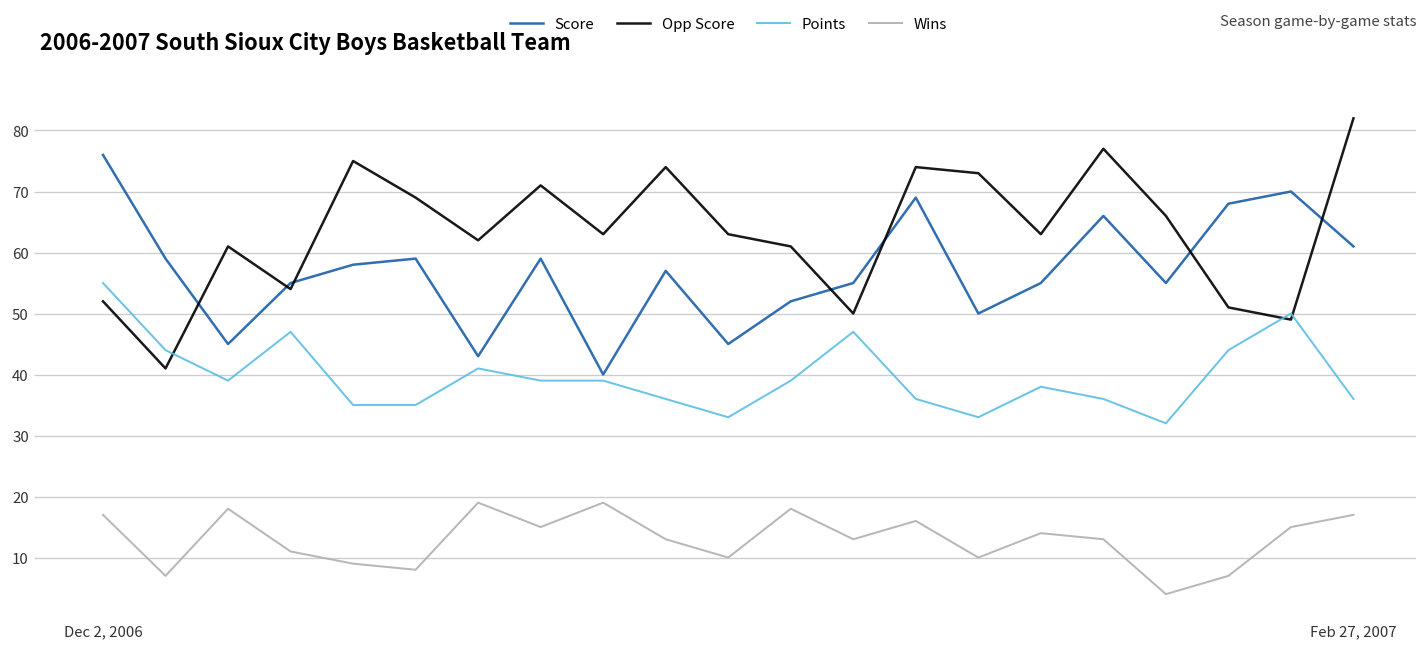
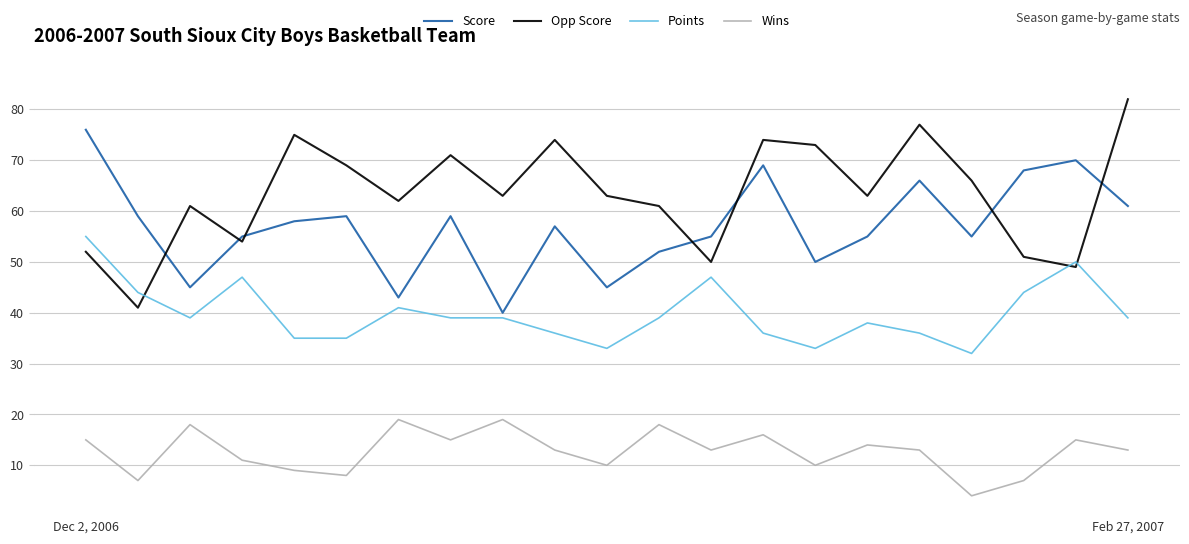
Wins, Dec 2, 2006: 17 -> 15
Points, Feb 27, 2007: 36 -> 39
Wins, Feb 27, 2007: 17 -> 13
